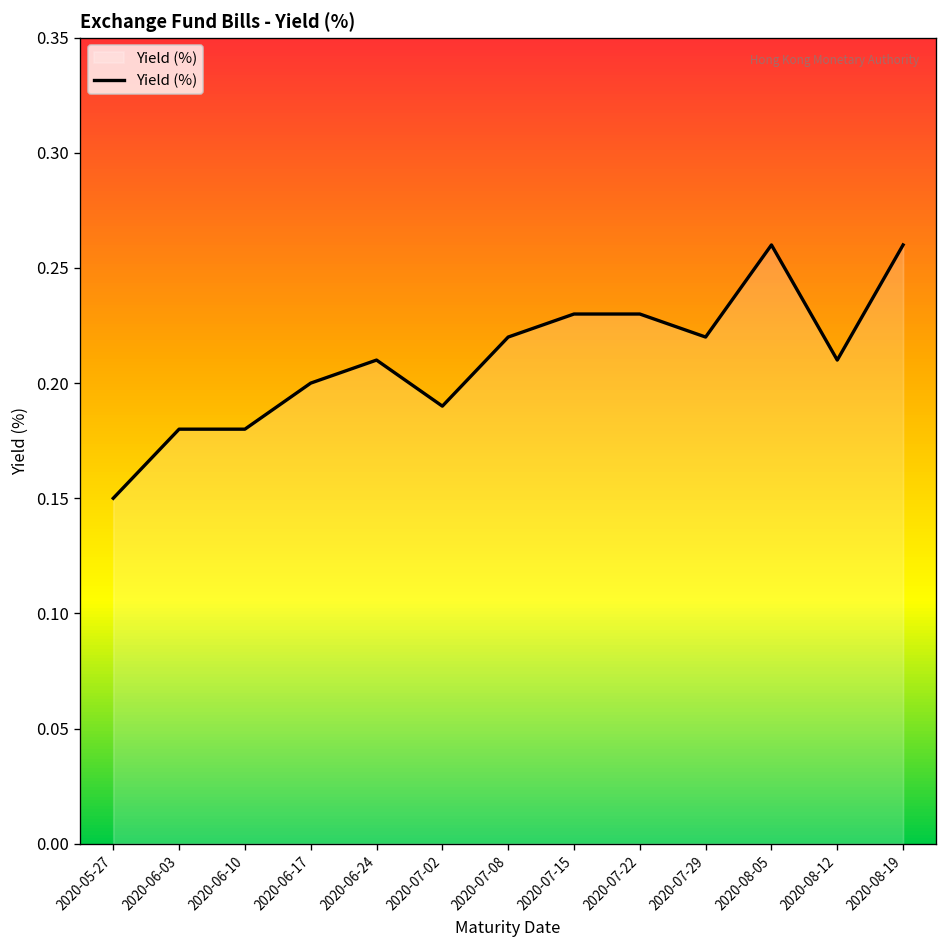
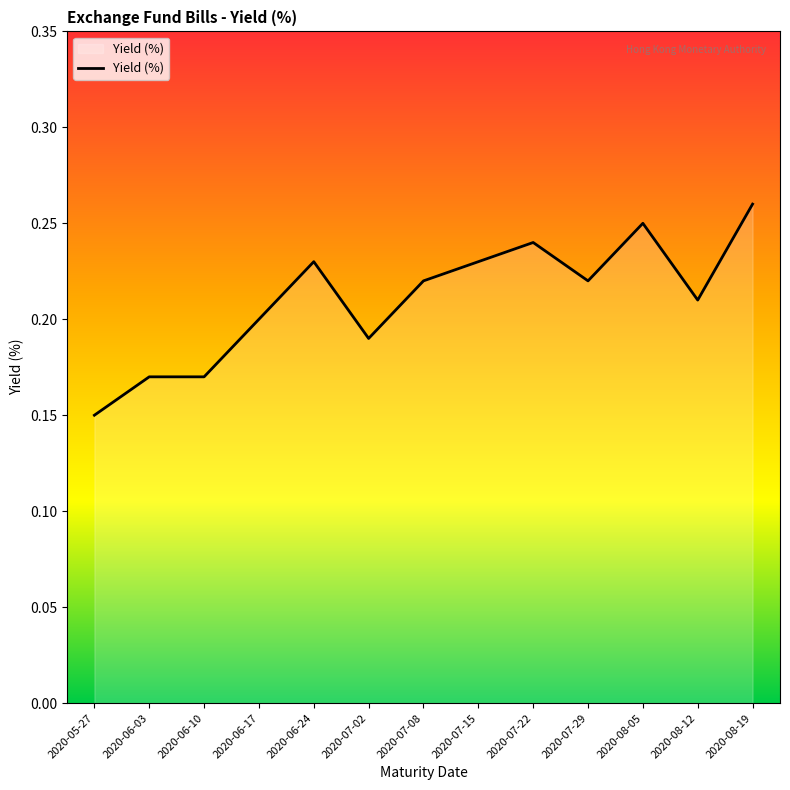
2020-06-03: 0.18 -> 0.17
2020-06-10: 0.18 -> 0.17
2020-06-24: 0.21 -> 0.23
2020-07-22: 0.23 -> 0.24
2020-08-05: 0.26 -> 0.25
